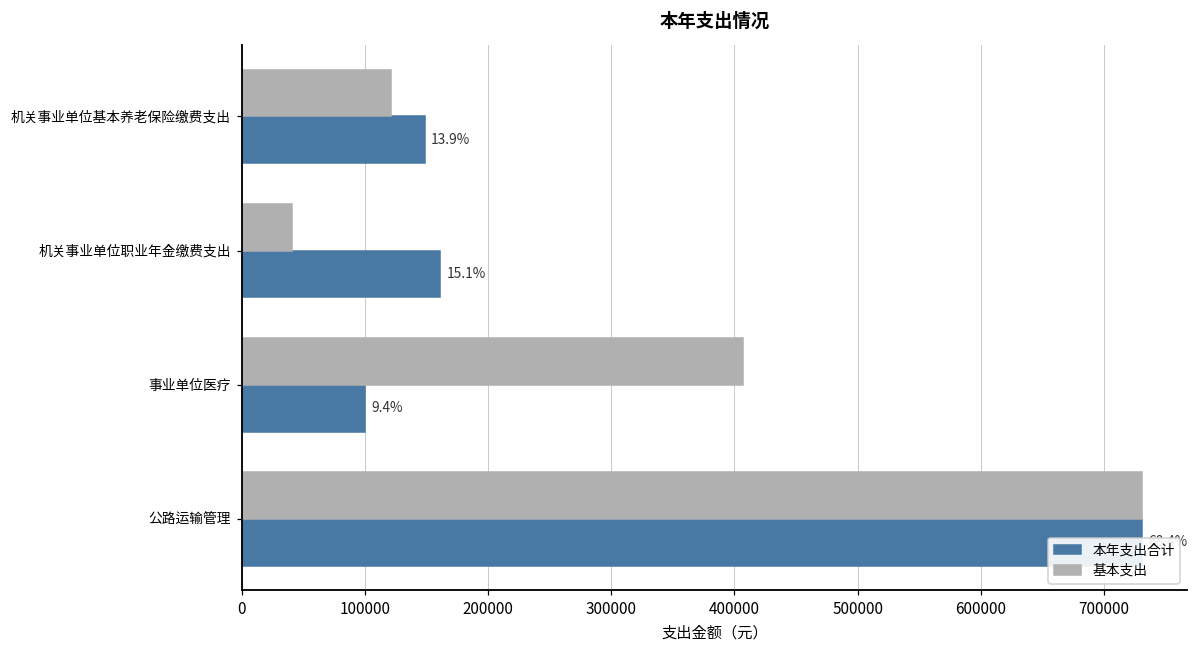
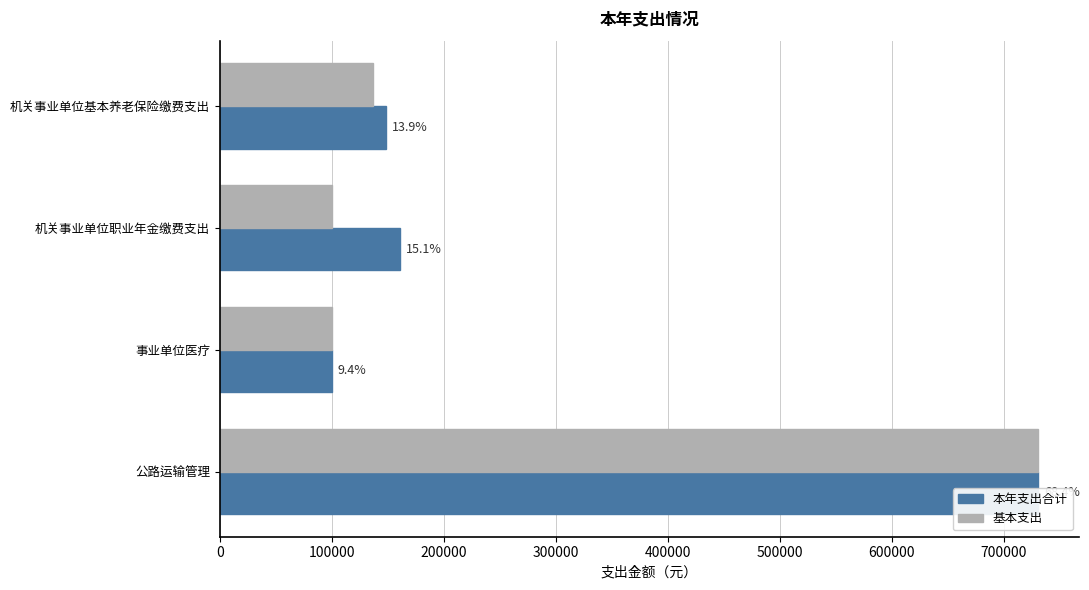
基本支出, 机关事业单位基本养老保险缴费支出: 121000 -> 137000
基本支出, 机关事业单位职业年金缴费支出: 41000 -> 100000
基本支出, 事业单位医疗: 407000 -> 100000
